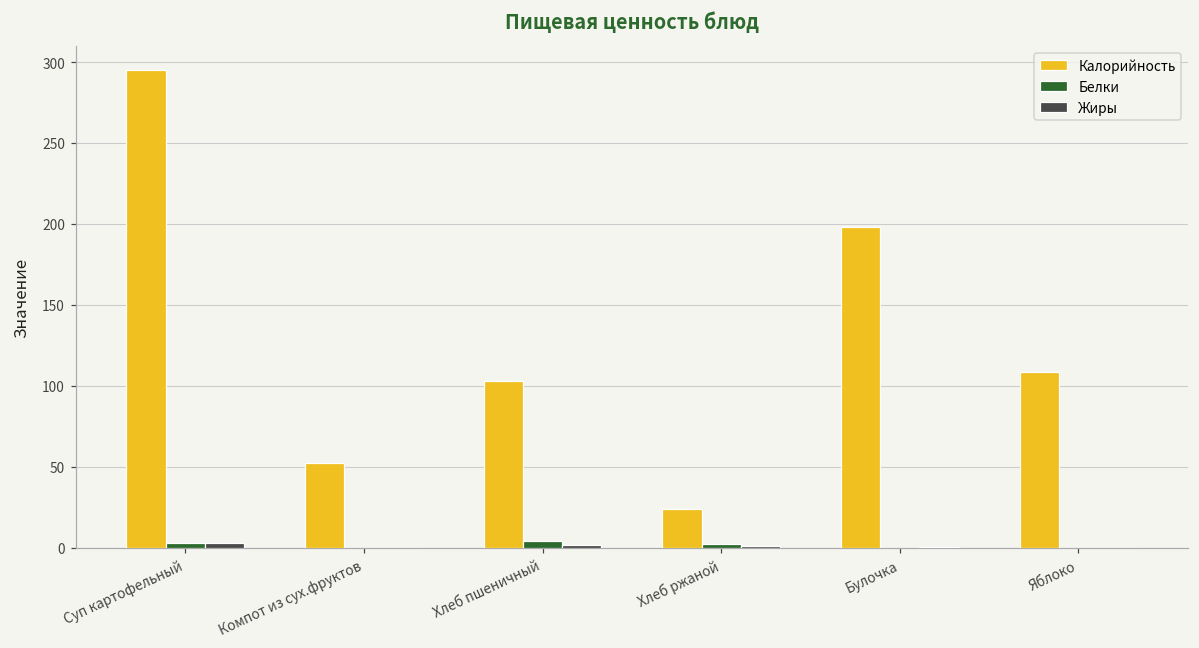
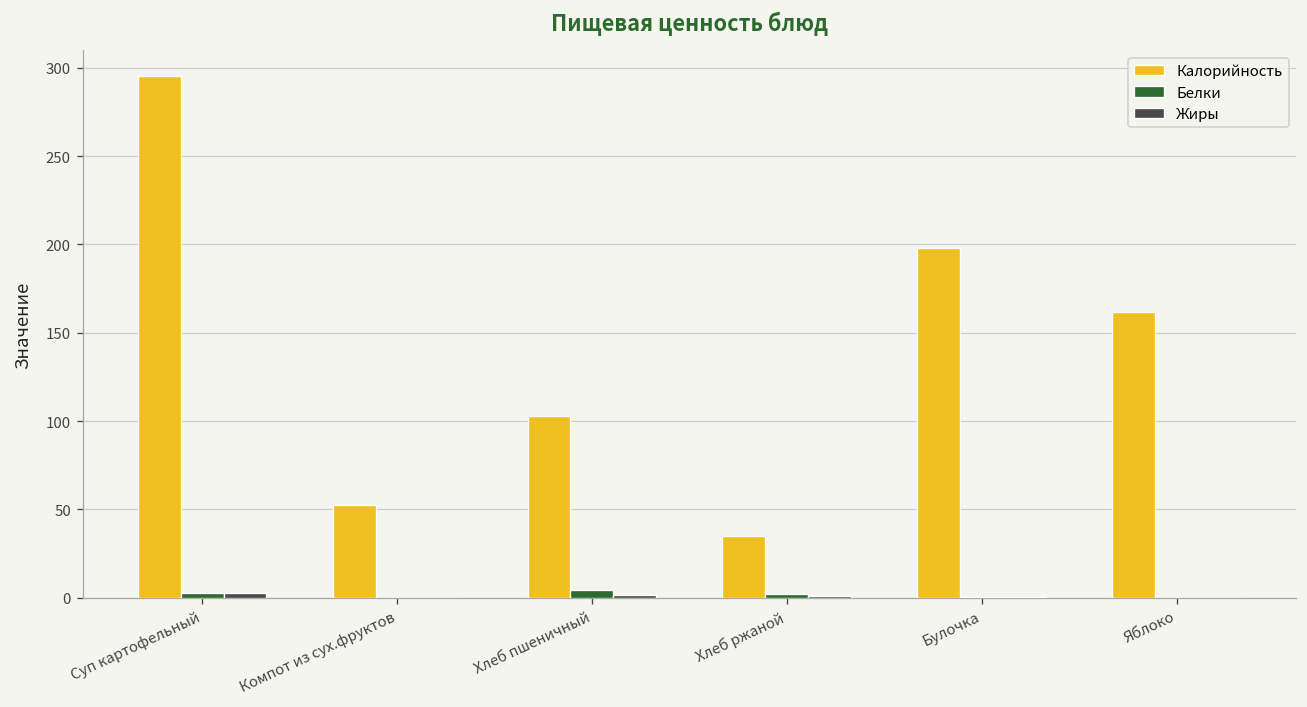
Калорийность, Хлеб ржаной: 24 -> 35
Калорийность, Яблоко: 108 -> 162
